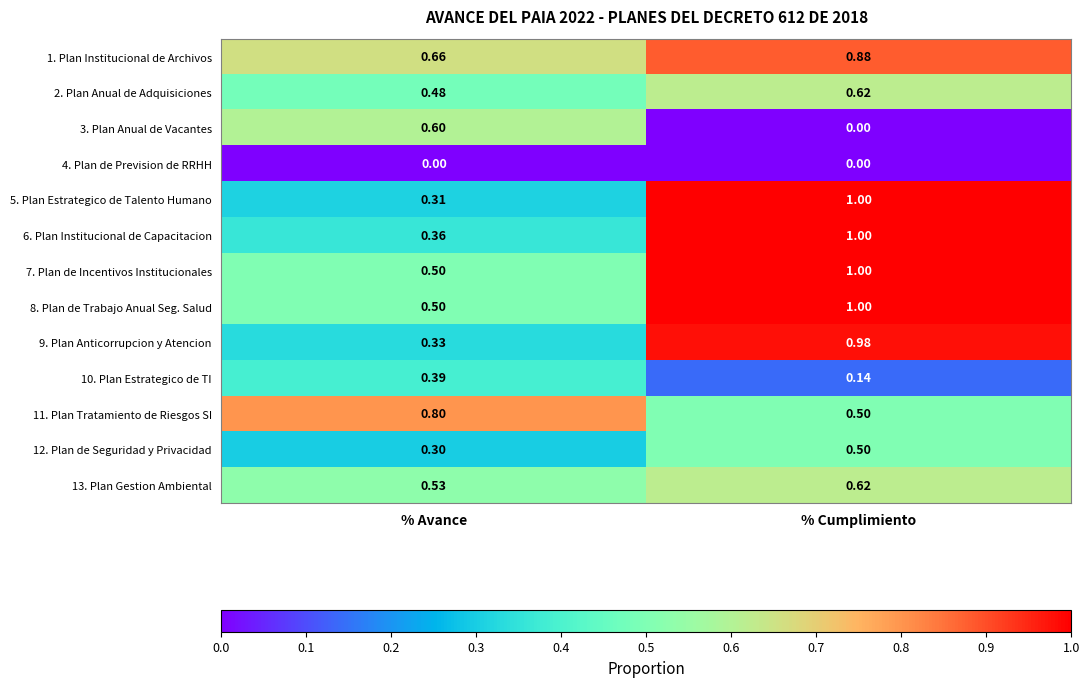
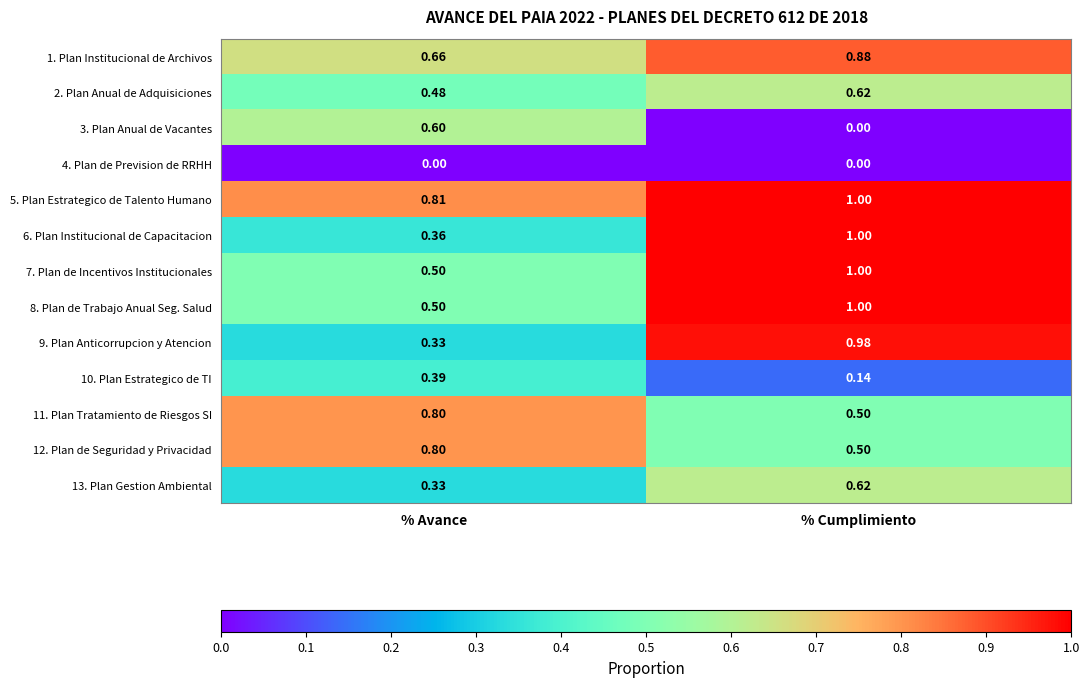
5. Plan Estrategico de Talento Humano, % Avance: 0.31 -> 0.81
12. Plan de Seguridad y Privacidad, % Avance: 0.30 -> 0.80
13. Plan Gestion Ambiental, % Avance: 0.53 -> 0.33
